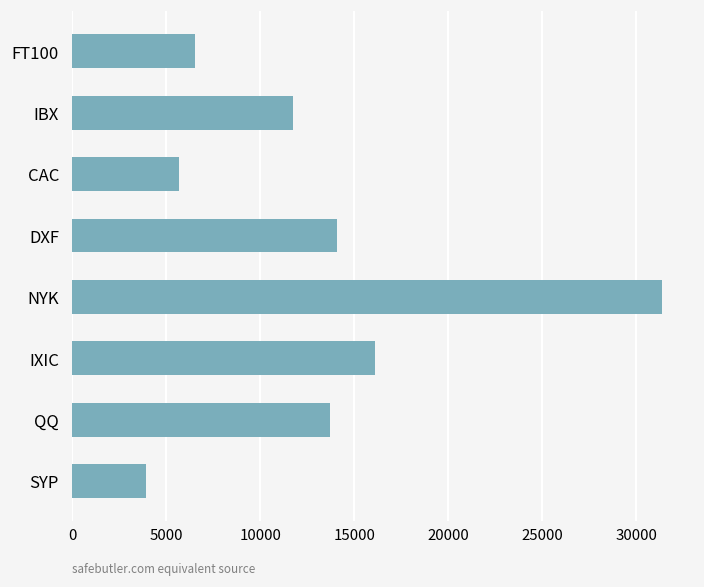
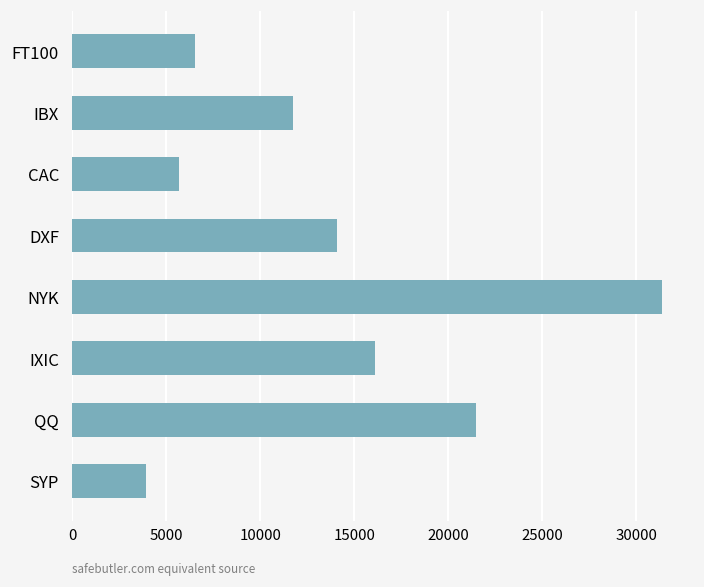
QQ: 13700 -> 21500
